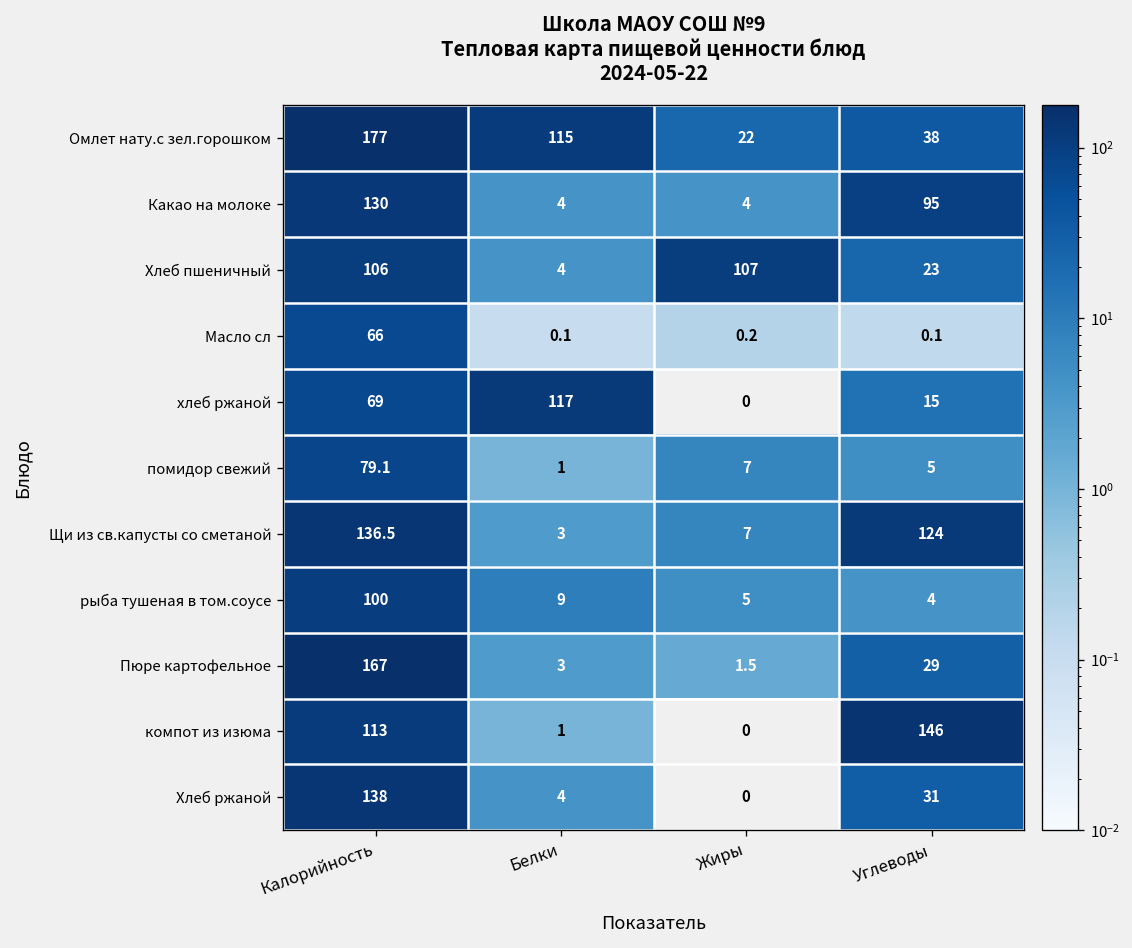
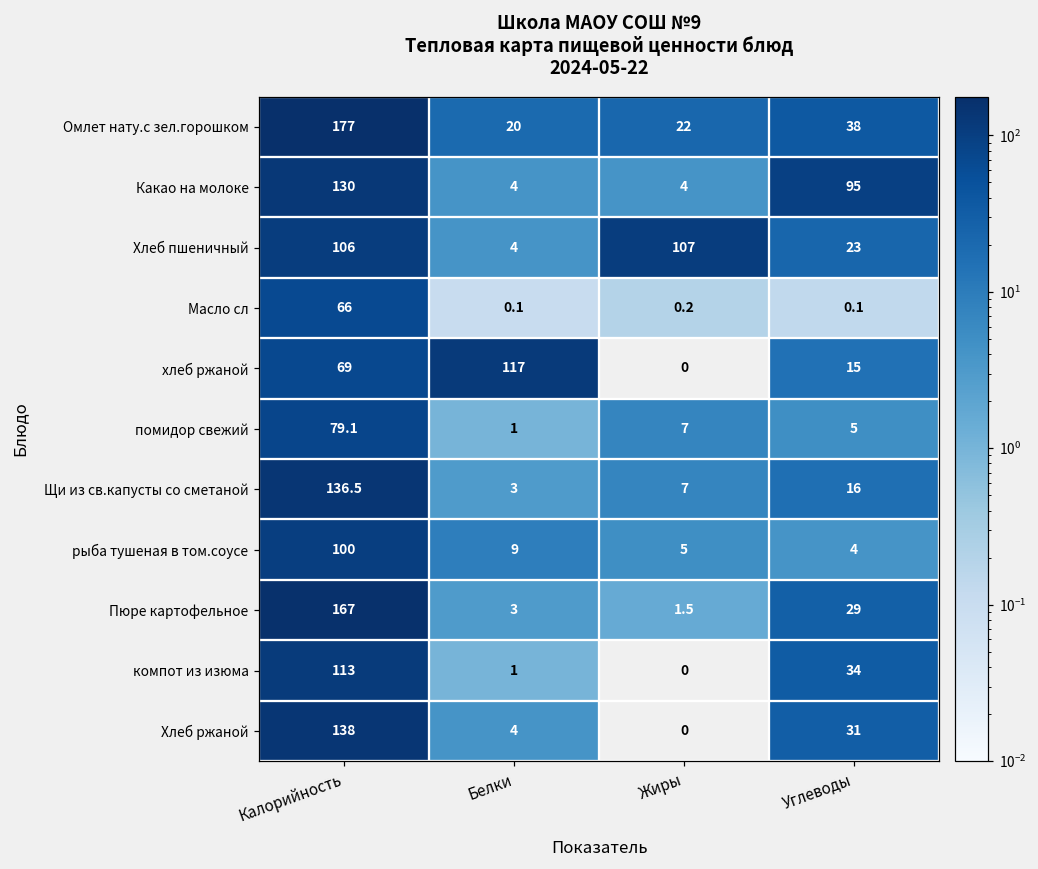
Омлет нату.с зел.горошком, Белки: 115 -> 20
Щи из св.капусты со сметаной, Углеводы: 124 -> 16
компот из изюма, Углеводы: 146 -> 34
